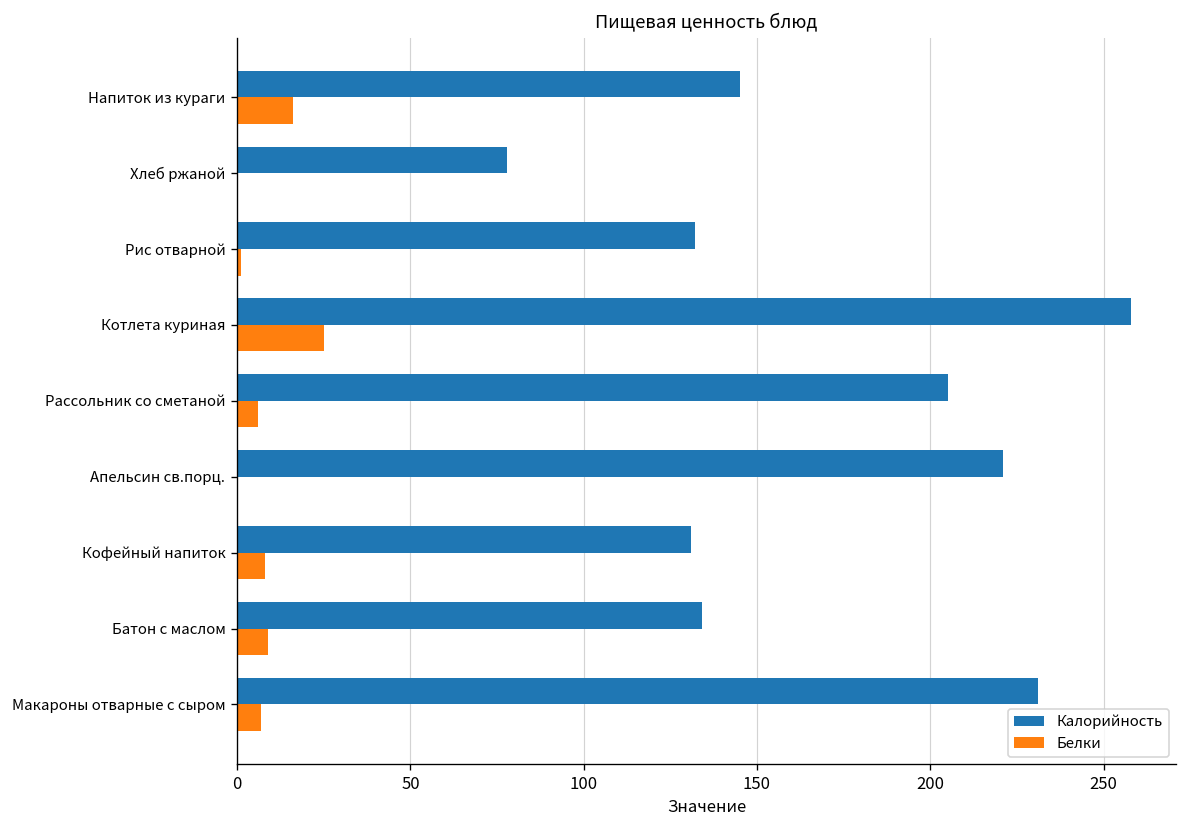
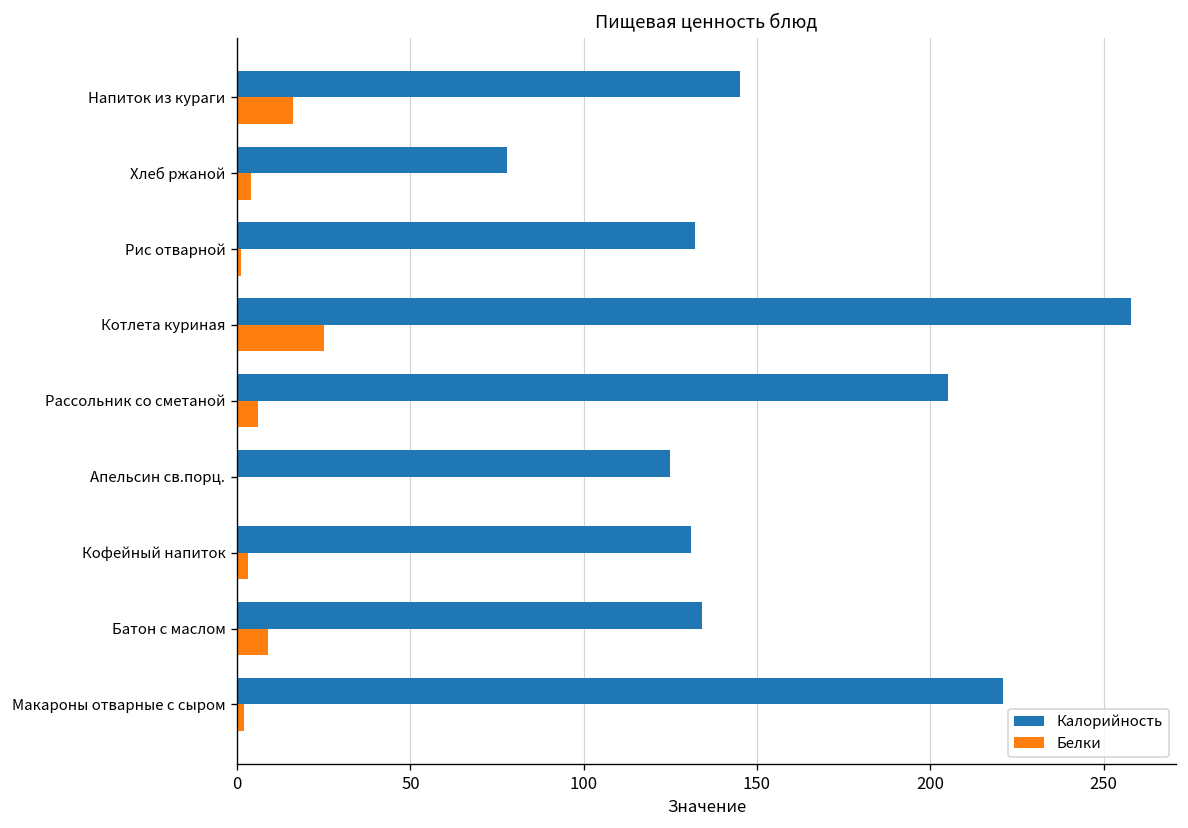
Белки, Хлеб ржаной: 0 -> 4
Калорийность, Апельсин св.порц.: 221 -> 125
Белки, Кофейный напиток: 8 -> 3
Калорийность, Макароны отварные с сыром: 231 -> 221
Белки, Макароны отварные с сыром: 7 -> 2
